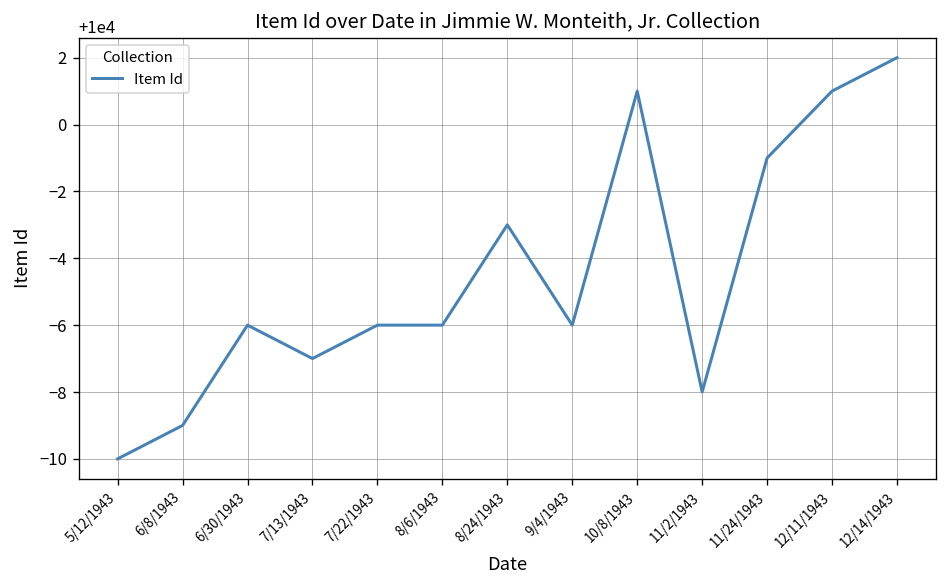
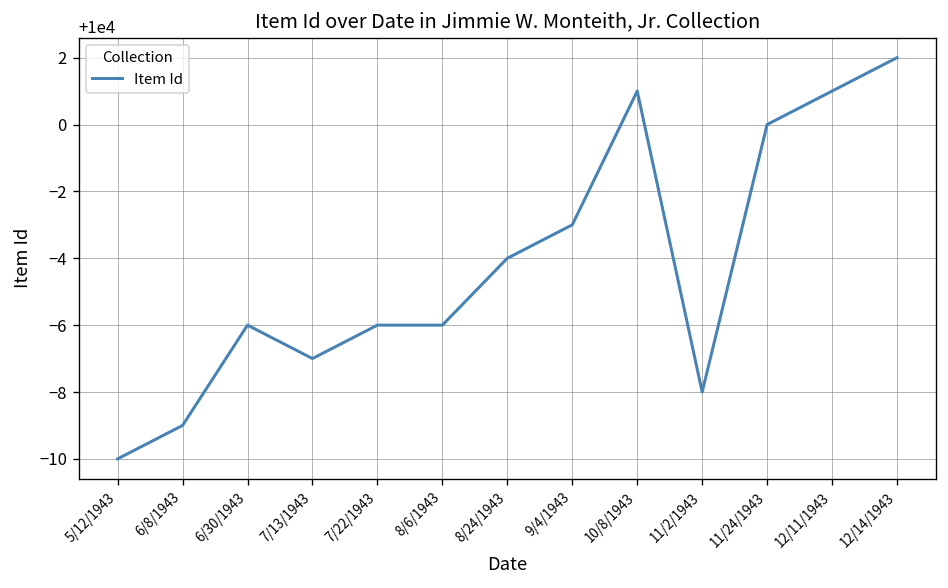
8/24/1943: 9997 -> 9996
9/4/1943: 9994 -> 9997
11/24/1943: 9999 -> 10000
